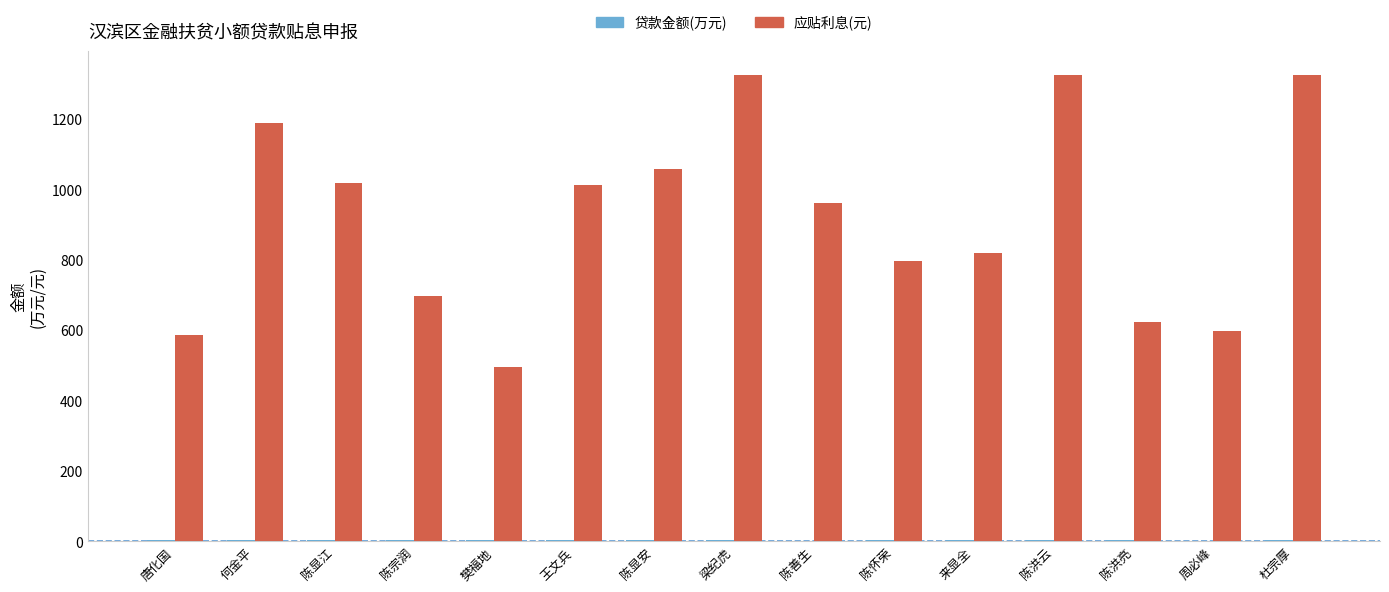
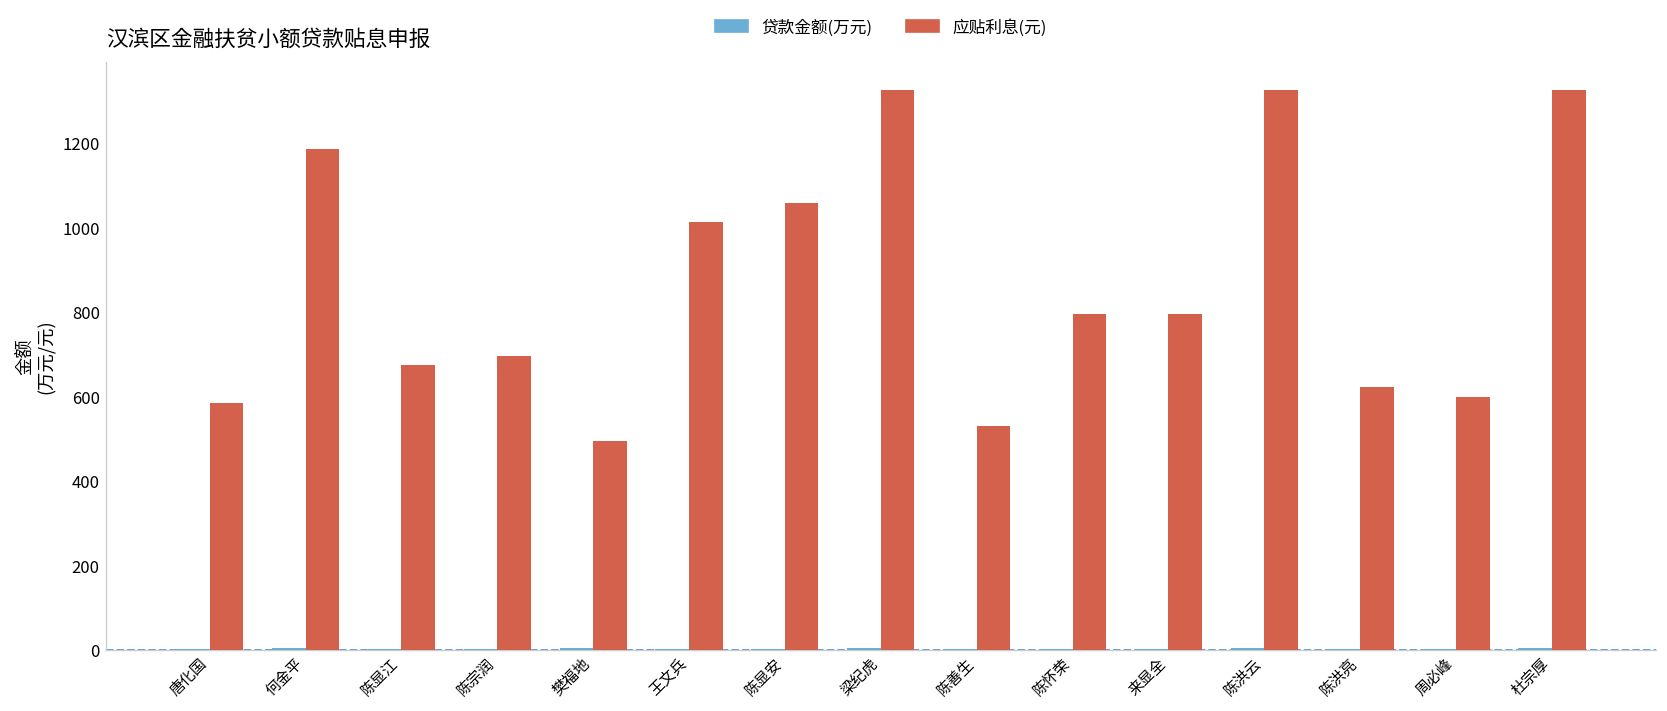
应贴利息(元), 陈显江: 1020 -> 670
应贴利息(元), 陈善生: 960 -> 530
应贴利息(元), 来显全: 820 -> 800
